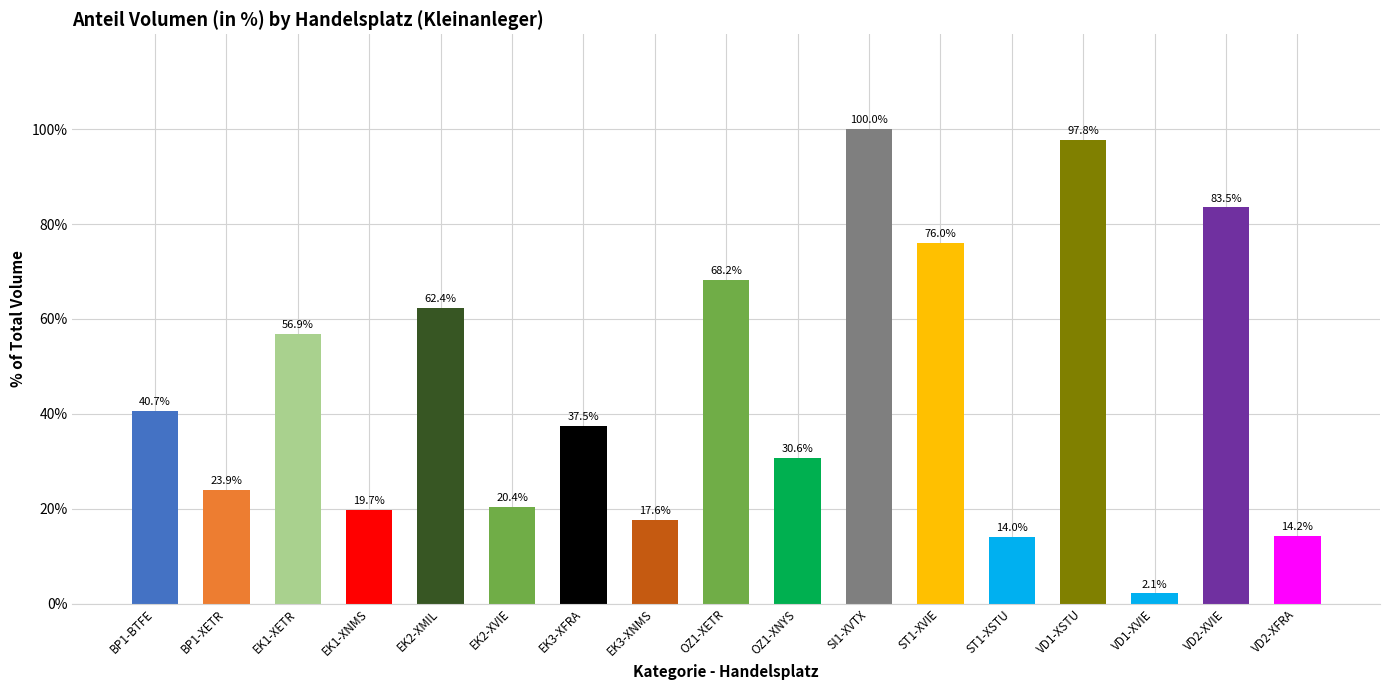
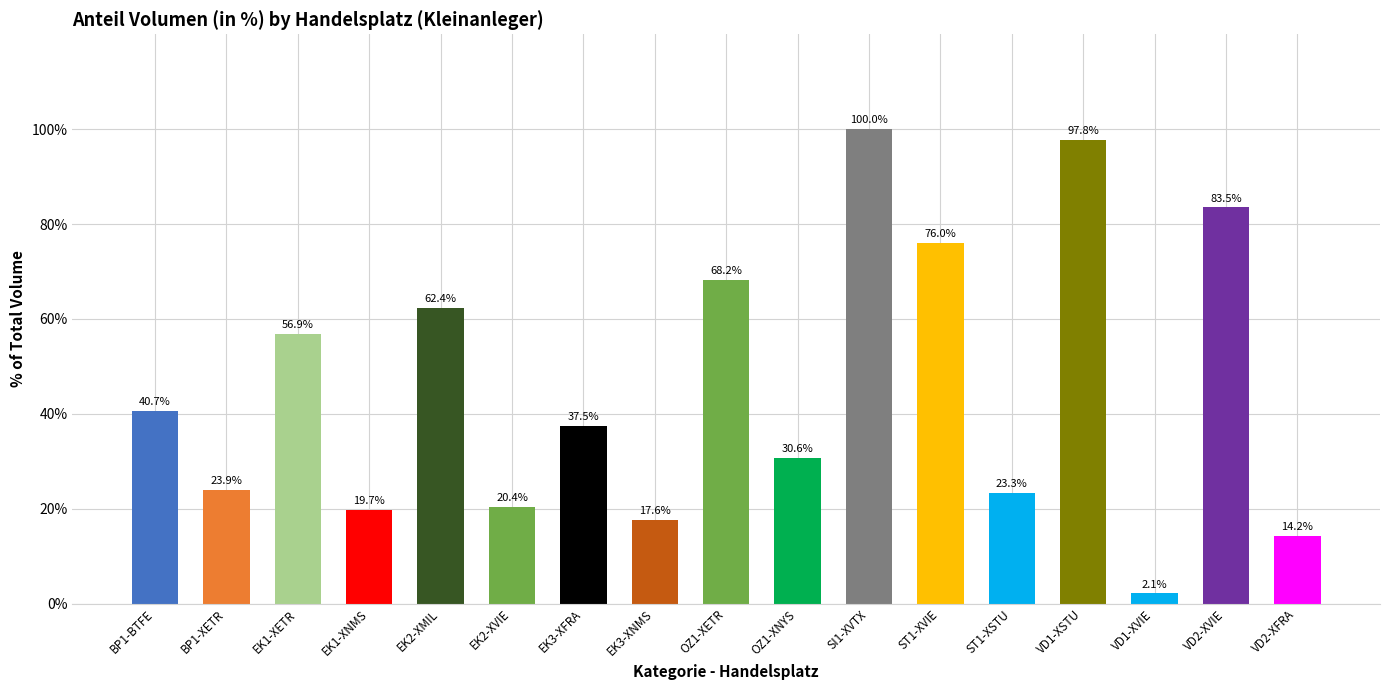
ST1-XSTU: 14.0% -> 23.3%
